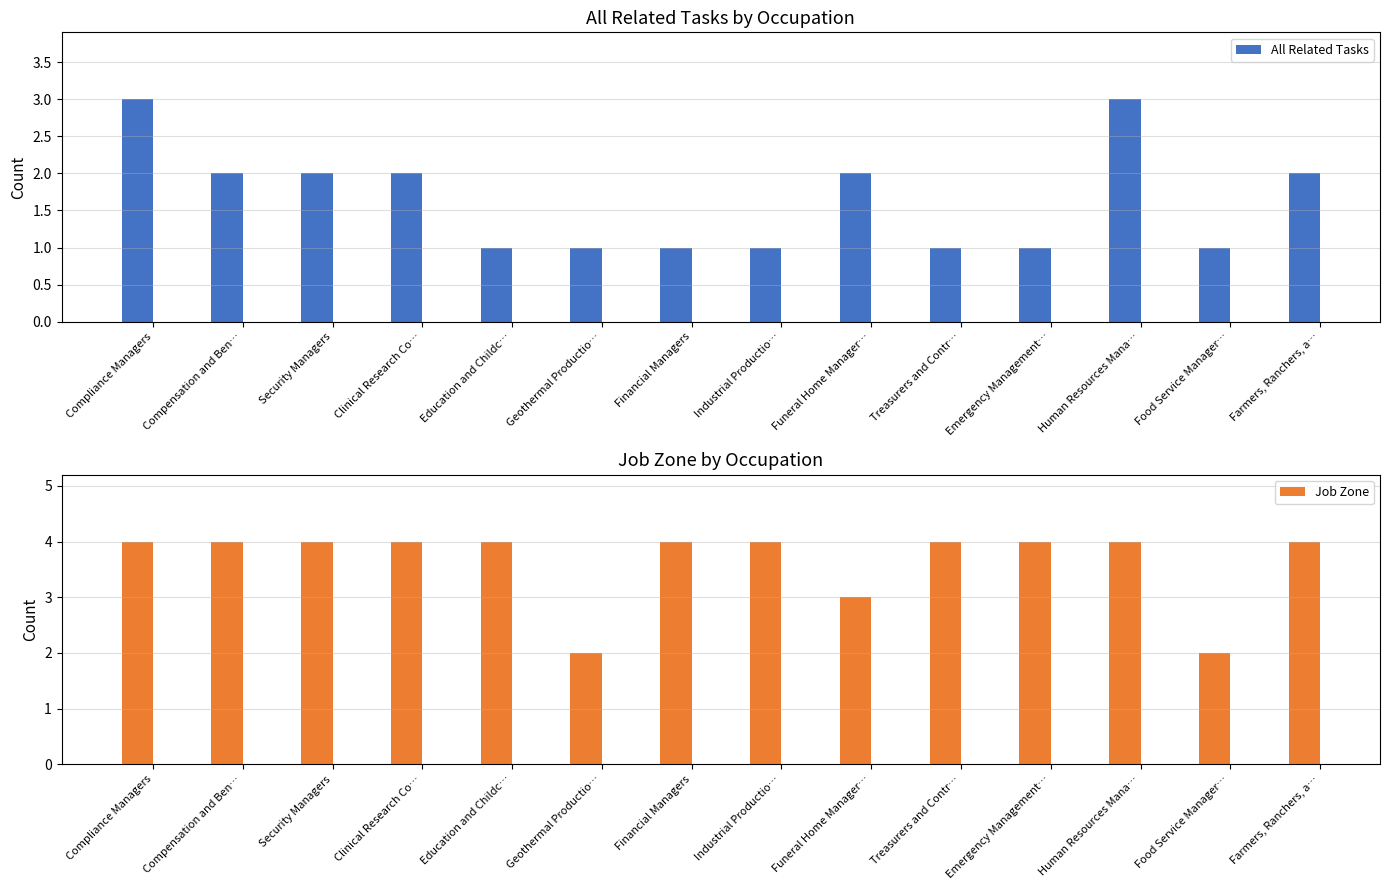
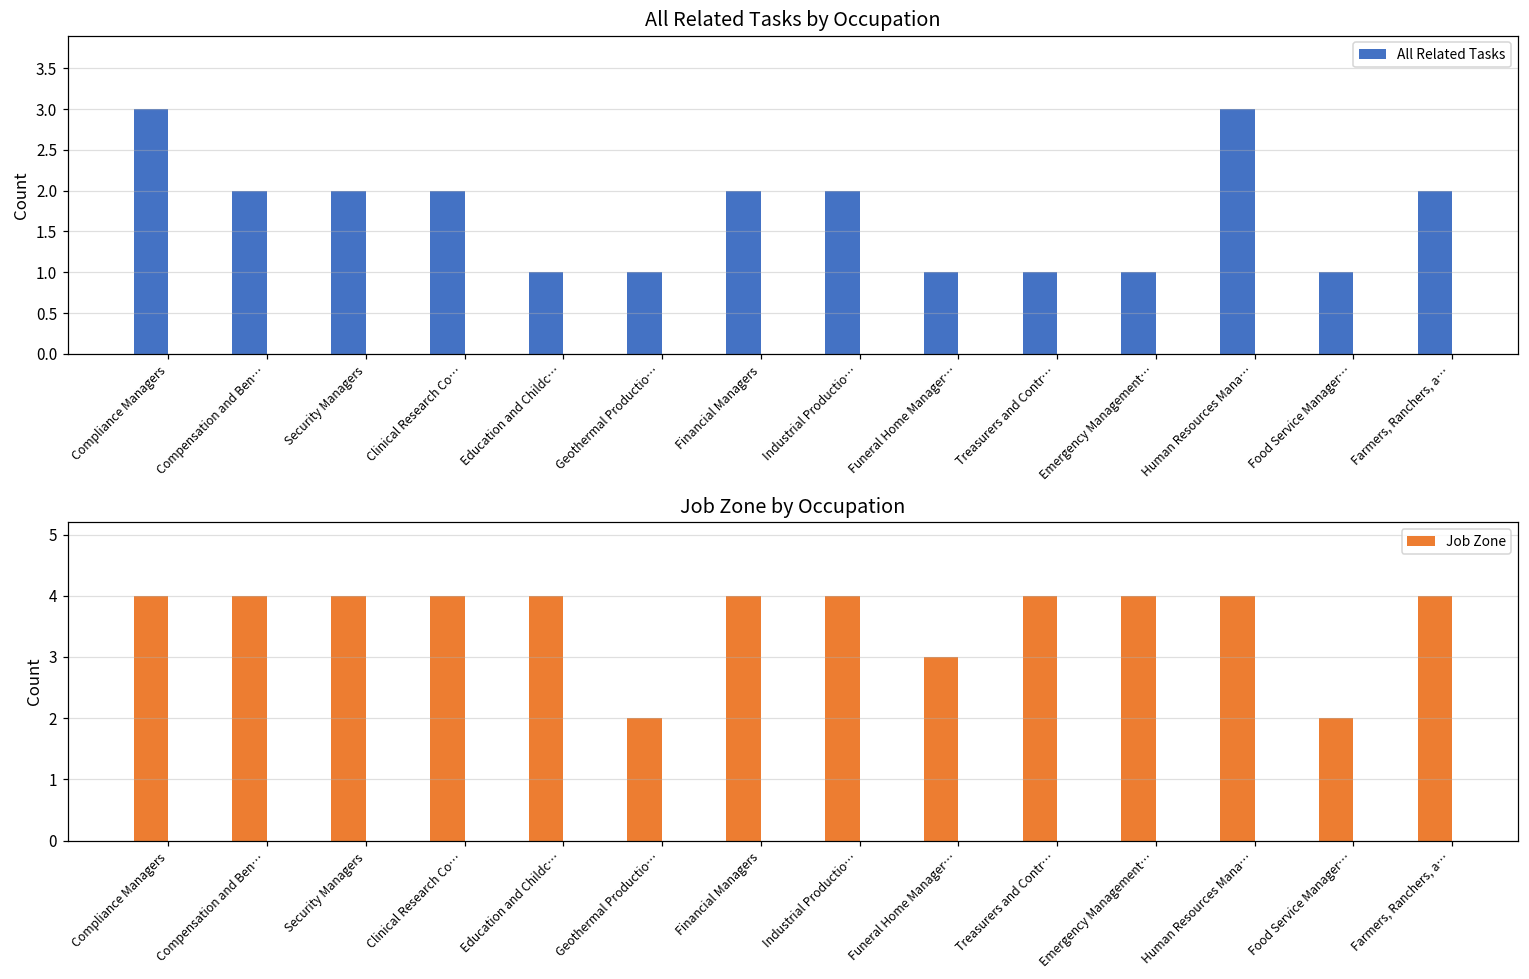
All Related Tasks by Occupation, Financial Managers: 1 -> 2
All Related Tasks by Occupation, Industrial Productio…: 1 -> 2
All Related Tasks by Occupation, Funeral Home Manager…: 2 -> 1
